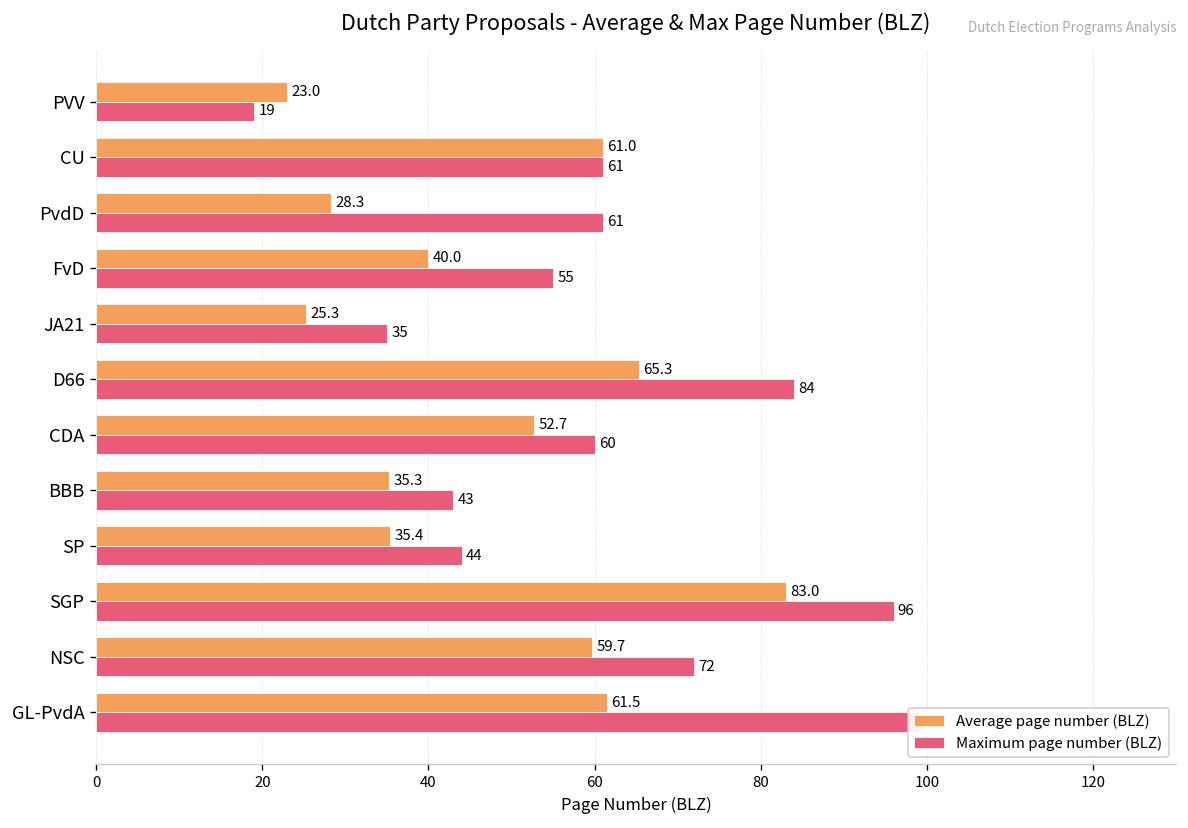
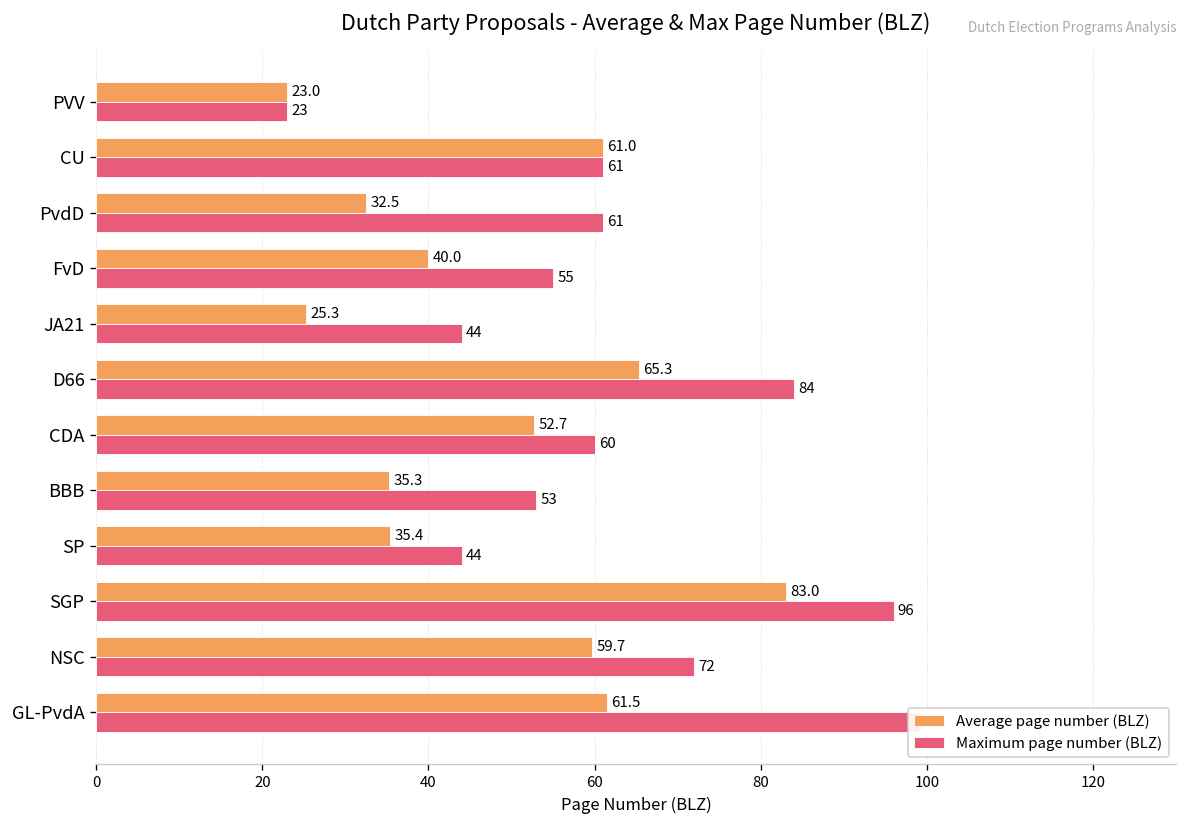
Maximum page number (BLZ), PVV: 19 -> 23
Average page number (BLZ), PvdD: 28.3 -> 32.5
Maximum page number (BLZ), JA21: 35 -> 44
Maximum page number (BLZ), BBB: 43 -> 53
